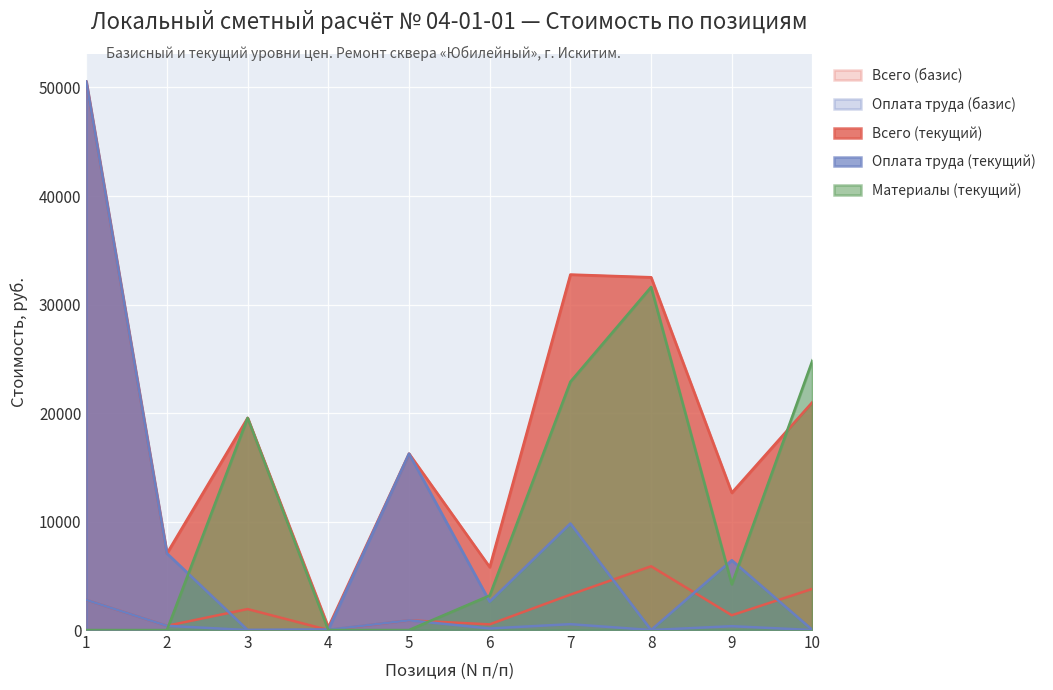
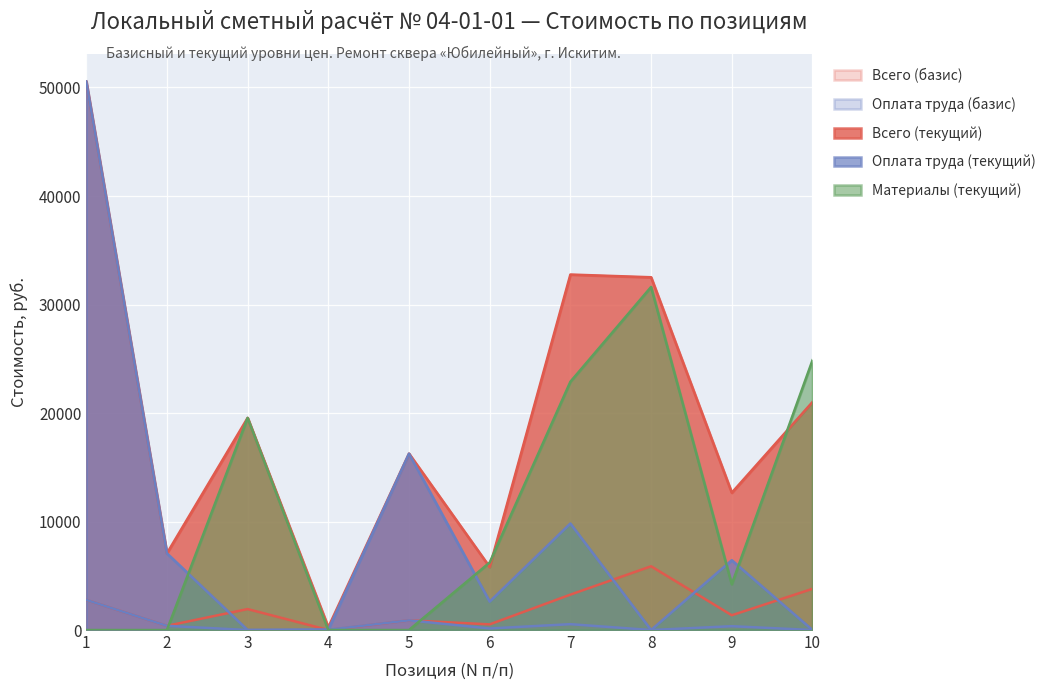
Материалы (текущий), 6: 3200 -> 6200
